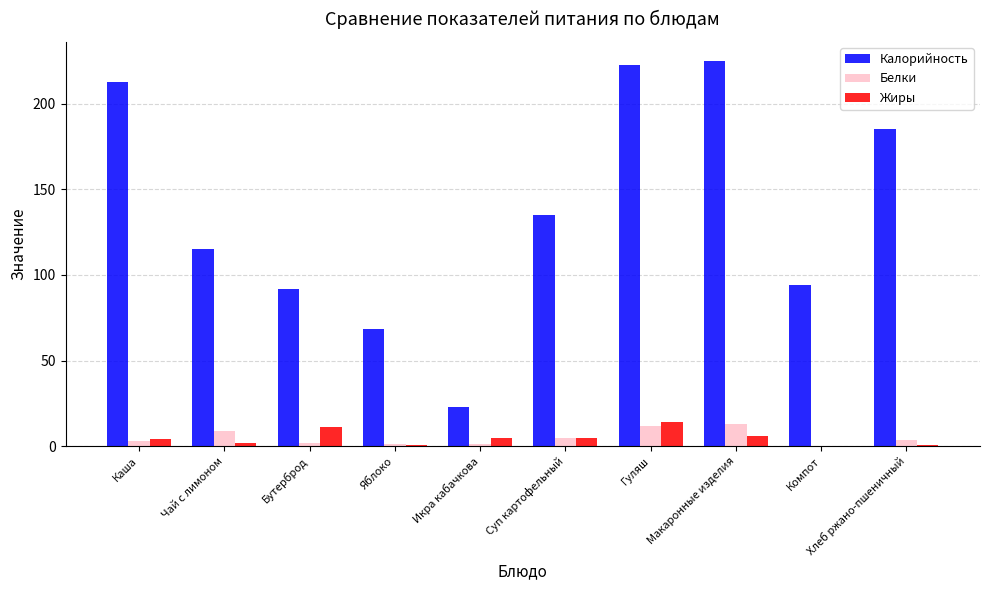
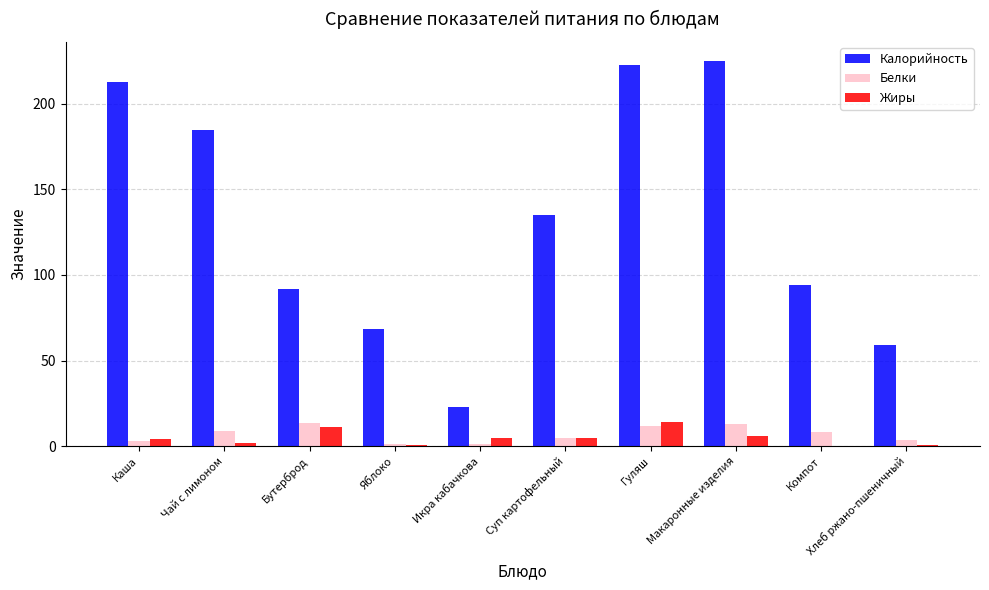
Калорийность, Чай с лимоном: 115 -> 185
Белки, Бутерброд: 2 -> 13
Белки, Компот: 0 -> 8
Калорийность, Хлеб ржано-пшеничный: 185 -> 59
